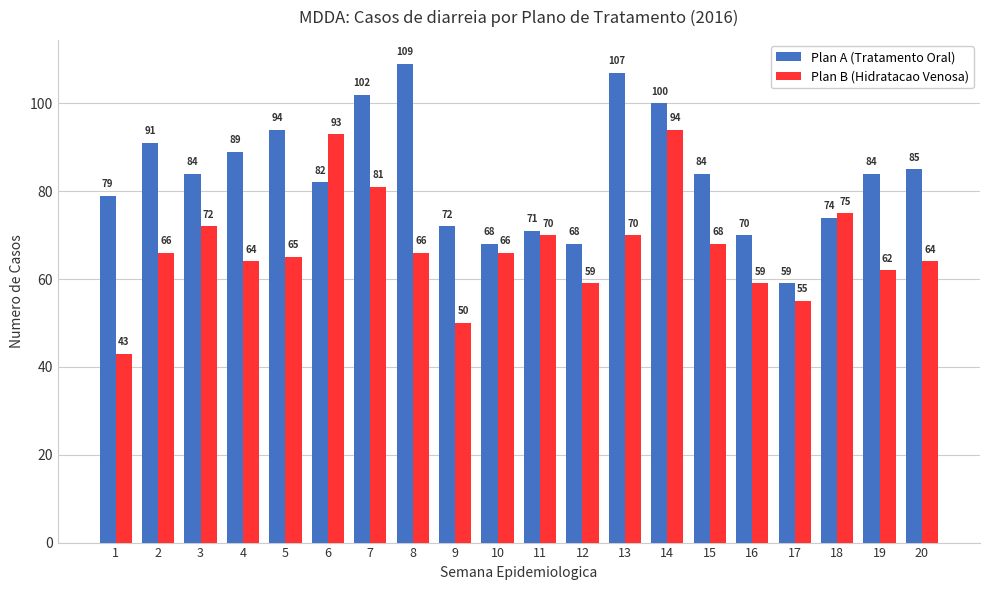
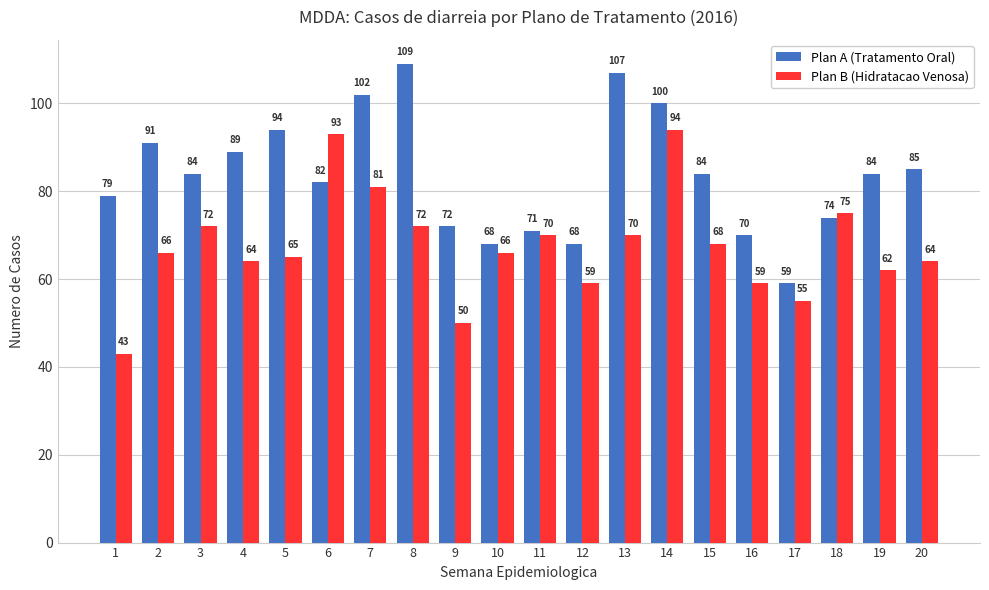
Plan B (Hidratacao Venosa), 8: 66 -> 72
